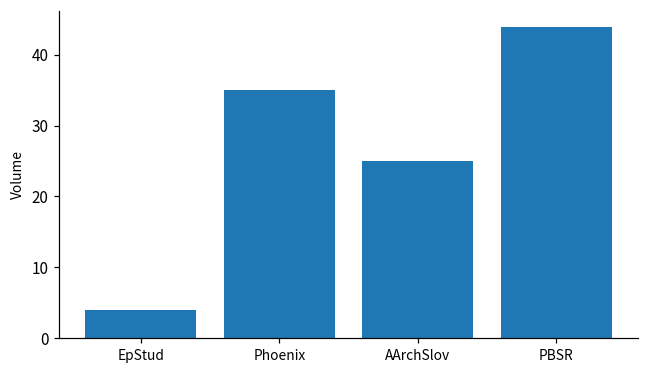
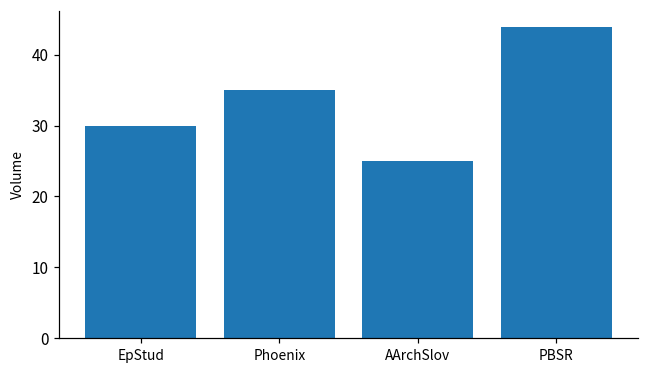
EpStud: 4 -> 30
